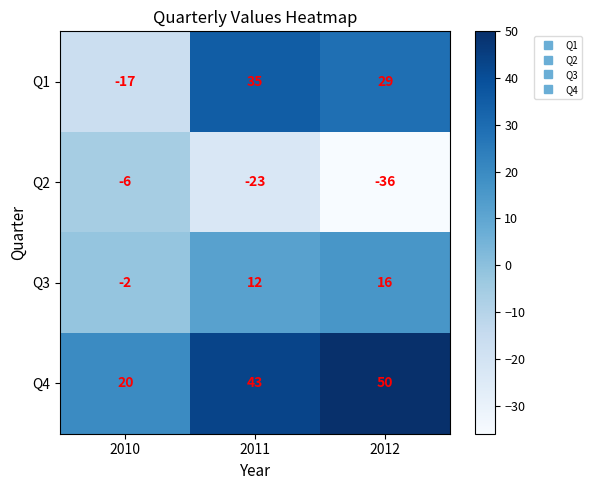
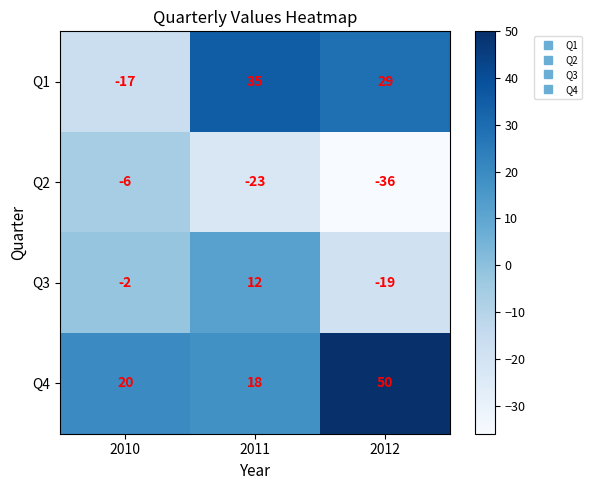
Q3, 2012: 16 -> -19
Q4, 2011: 43 -> 18
